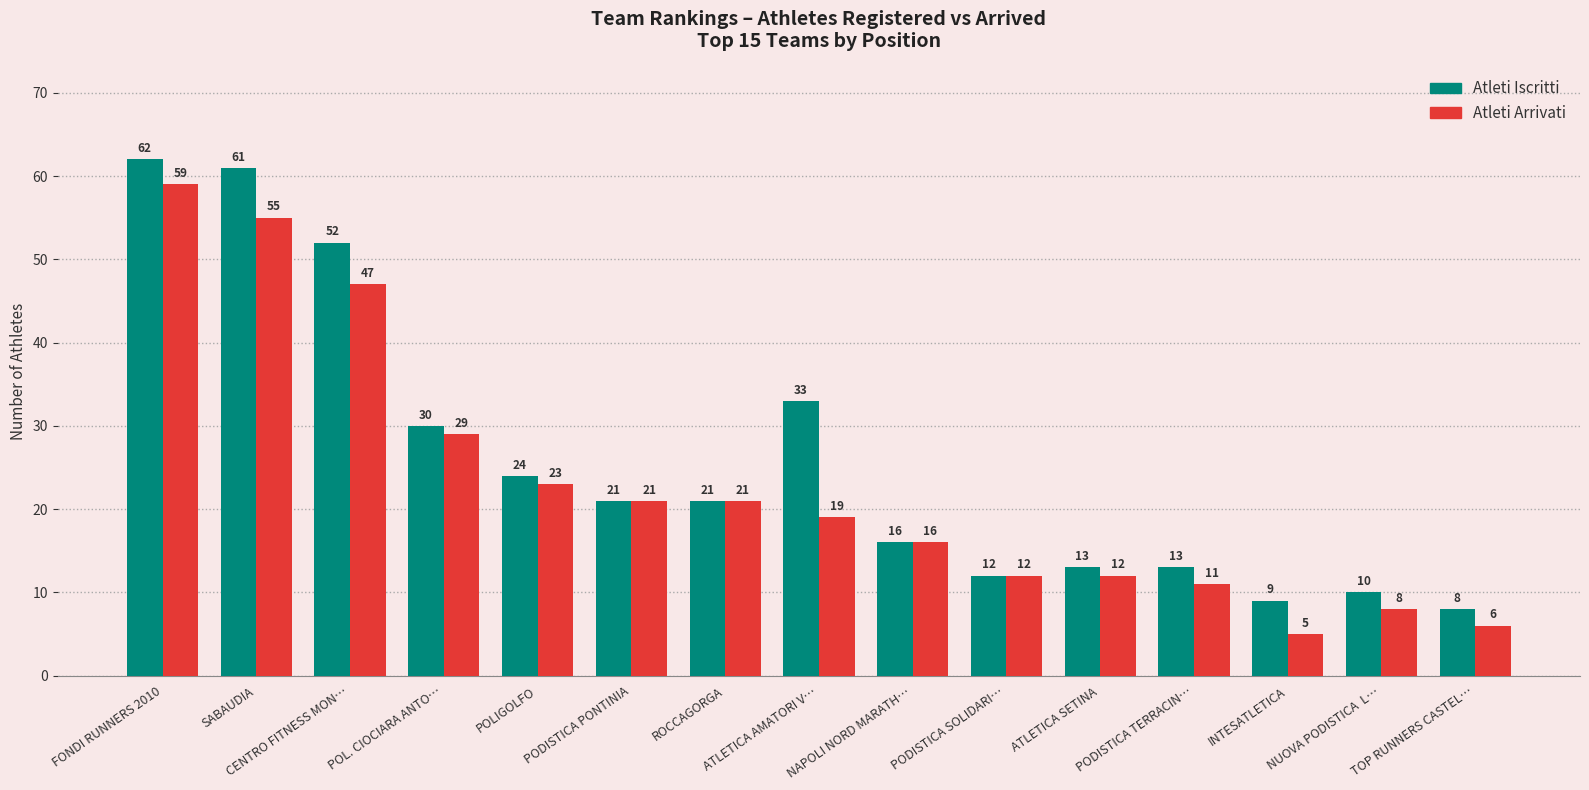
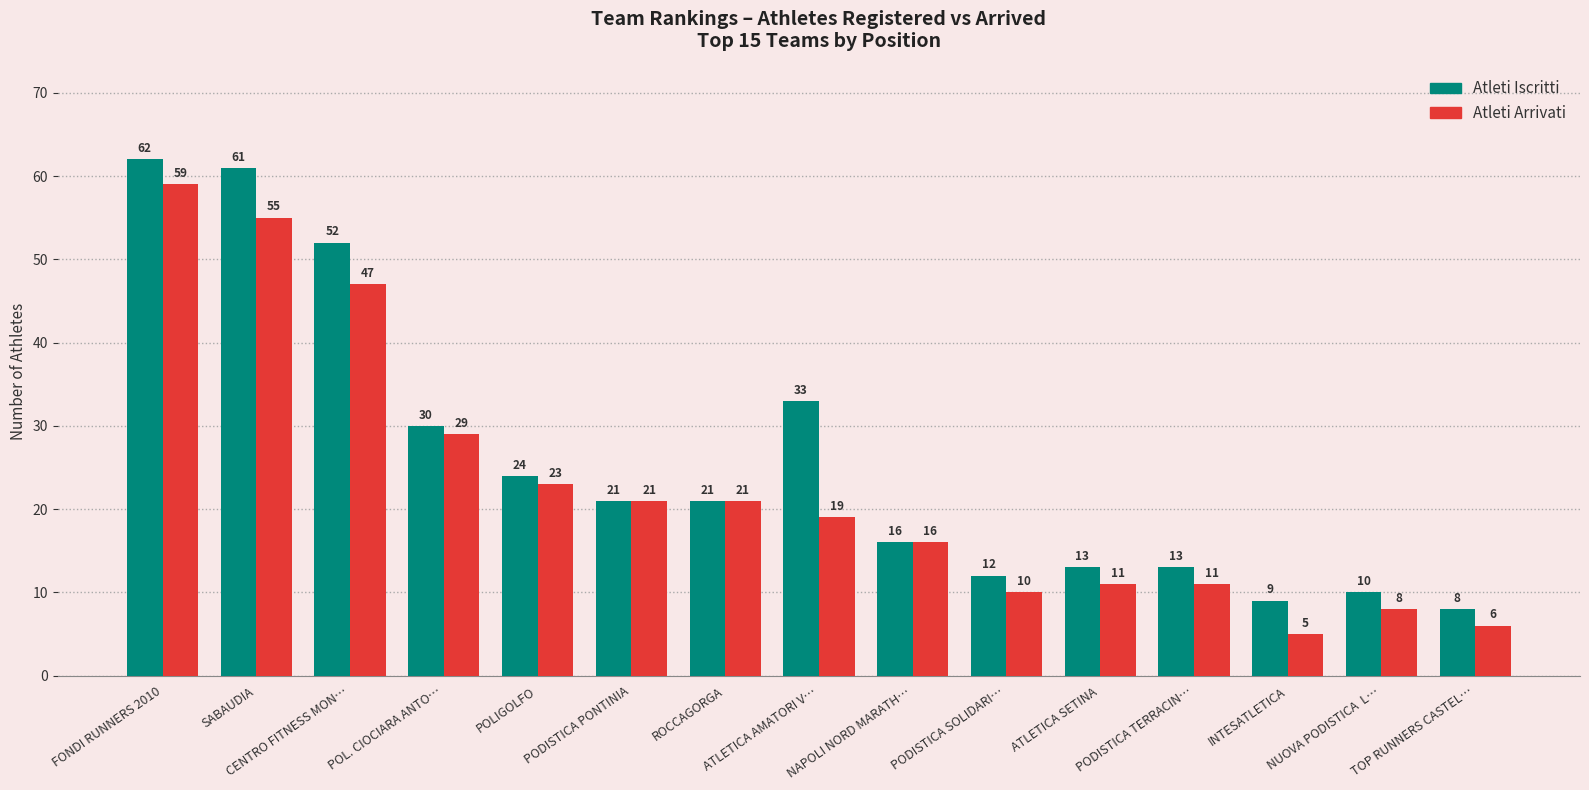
Atleti Arrivati, PODISTICA SOLIDARI…: 12 -> 10
Atleti Arrivati, ATLETICA SETINA: 12 -> 11
